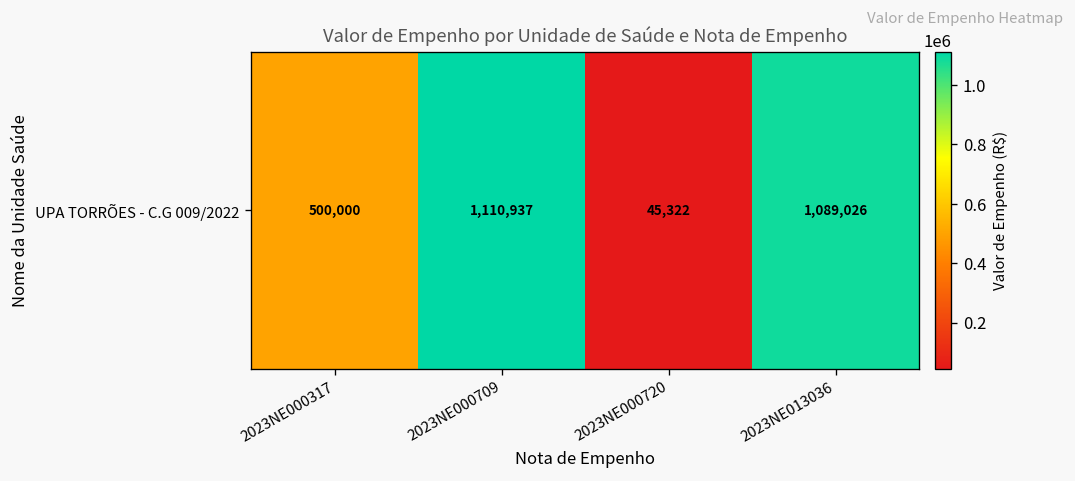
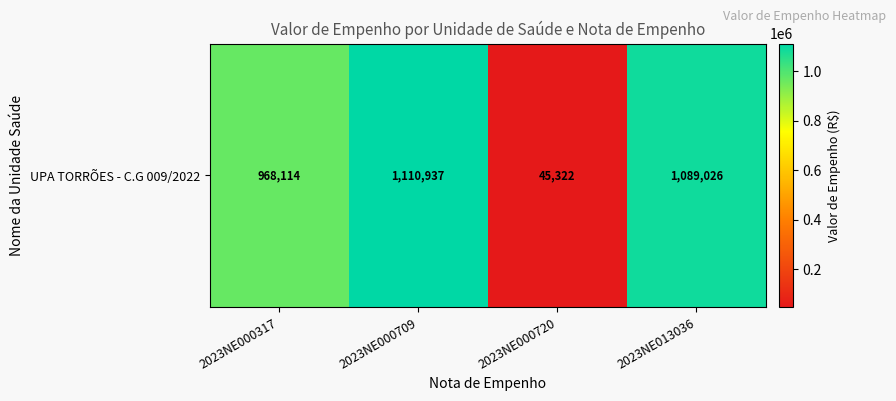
UPA TORRÕES - C.G 009/2022, 2023NE000317: 500,000 -> 968,114
